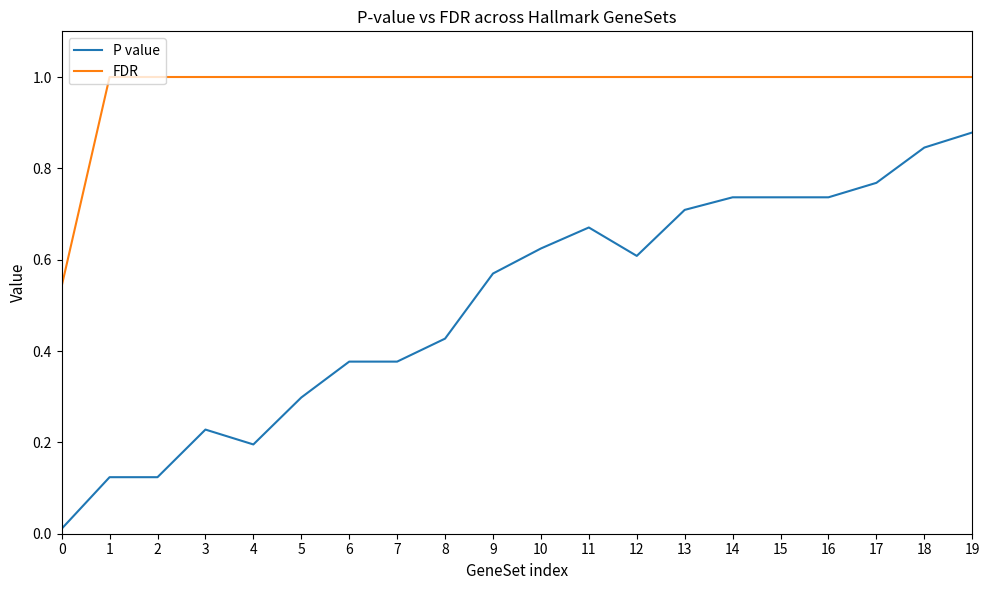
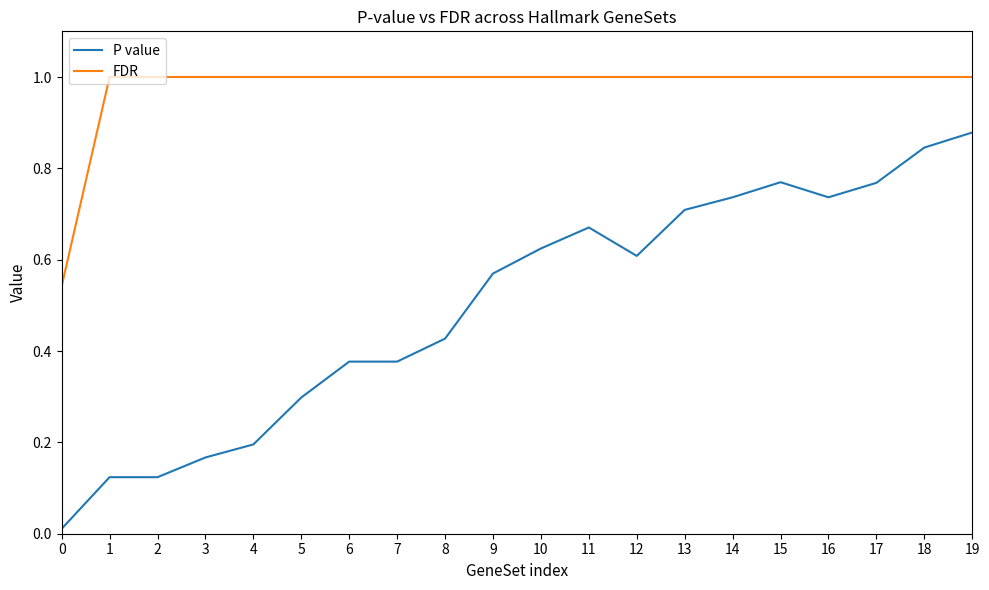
P value, 3: 0.23 -> 0.17
P value, 15: 0.74 -> 0.77
